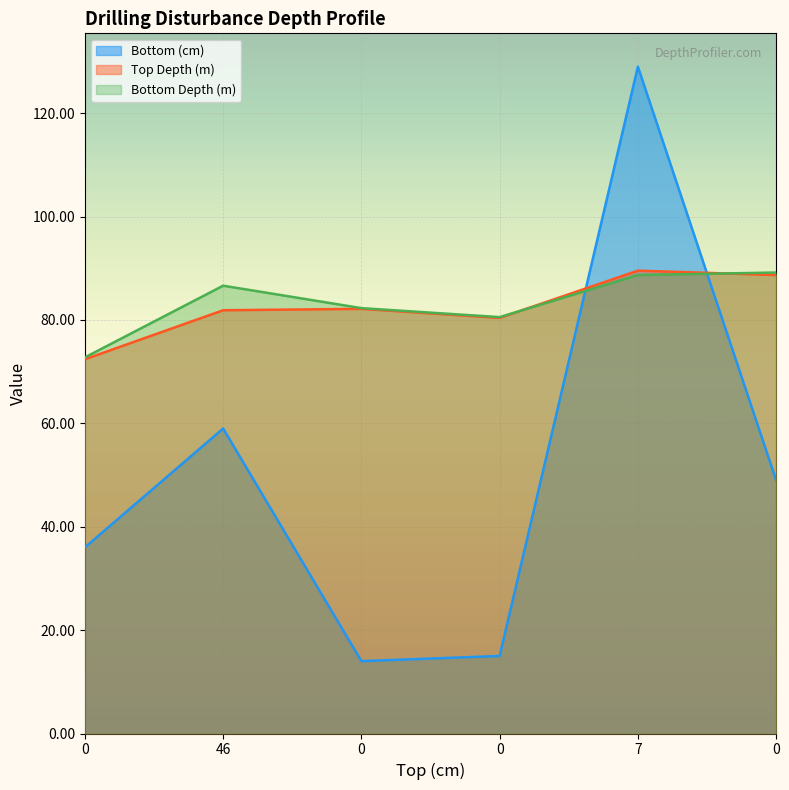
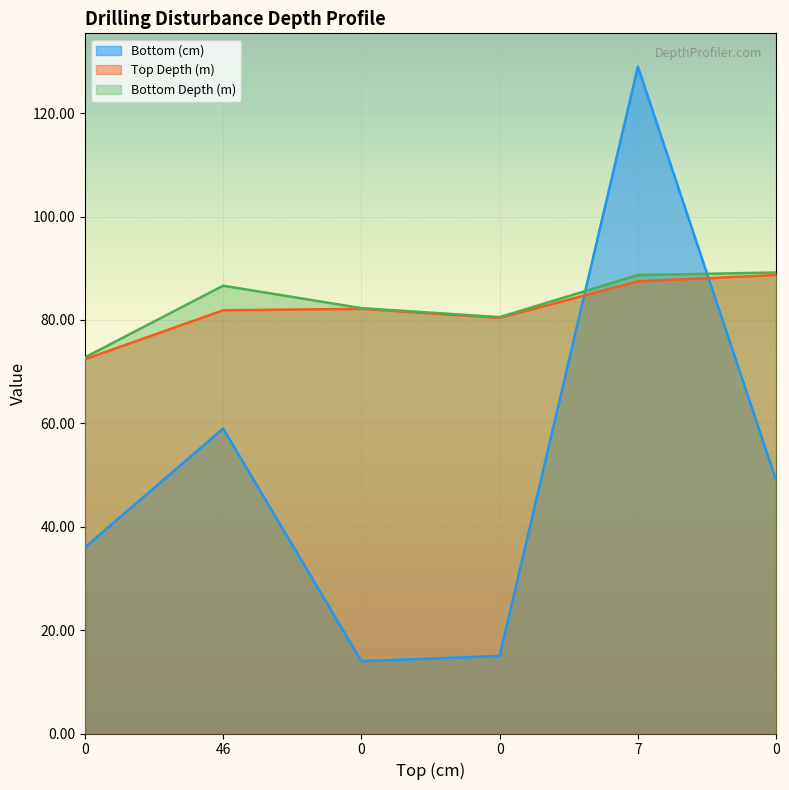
Top Depth (m), 7: 90 -> 87
